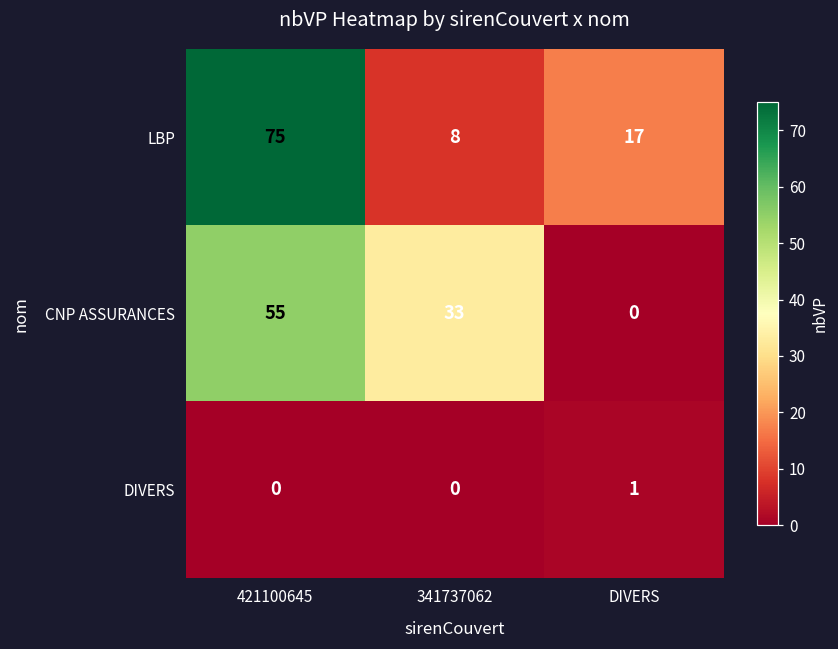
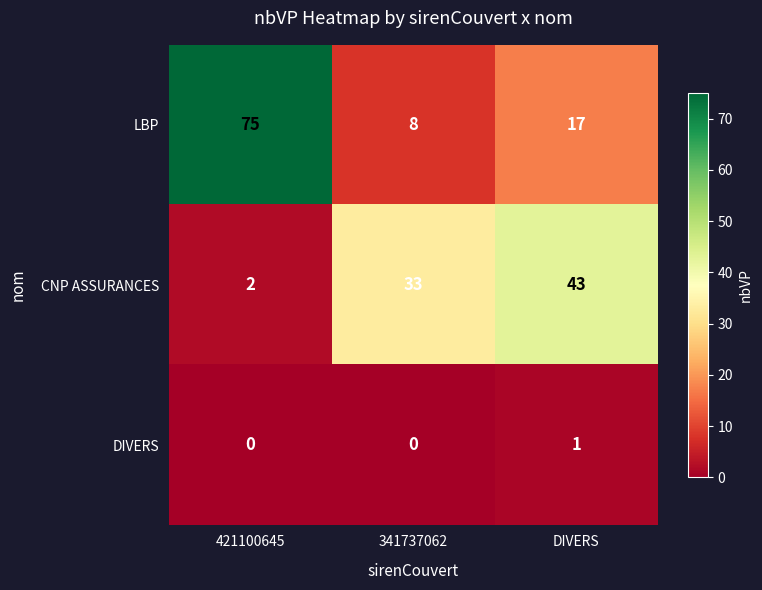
CNP ASSURANCES, 421100645: 55 -> 2
CNP ASSURANCES, DIVERS: 0 -> 43
